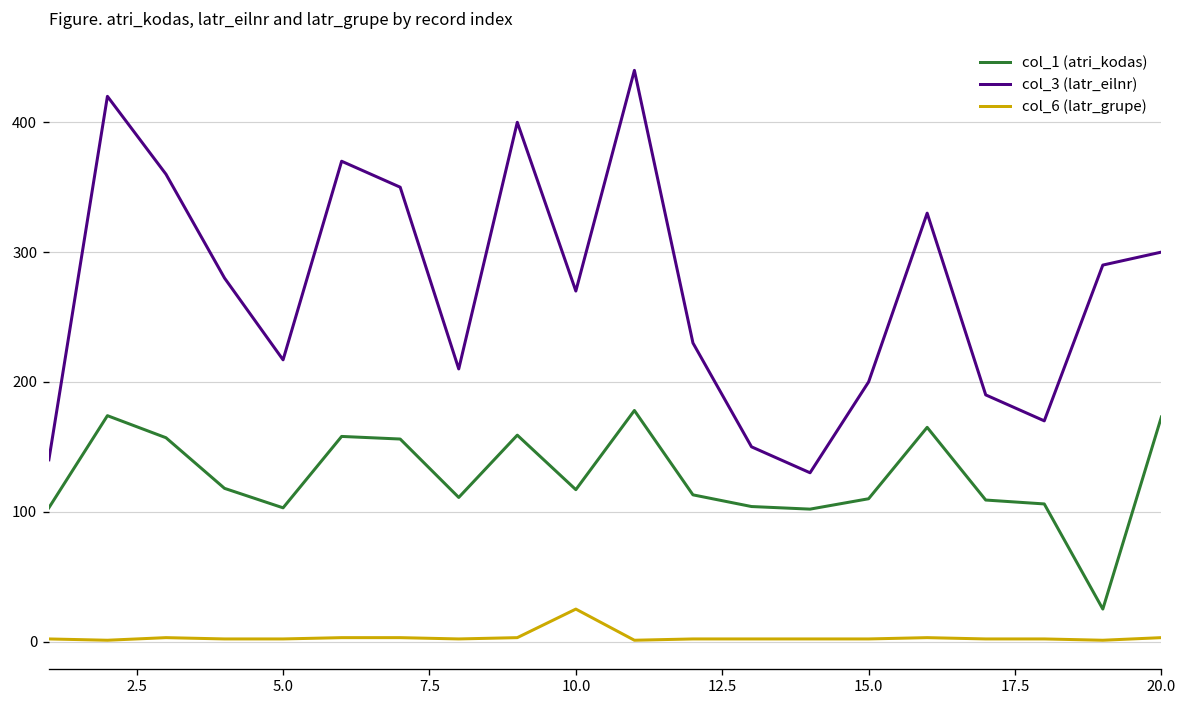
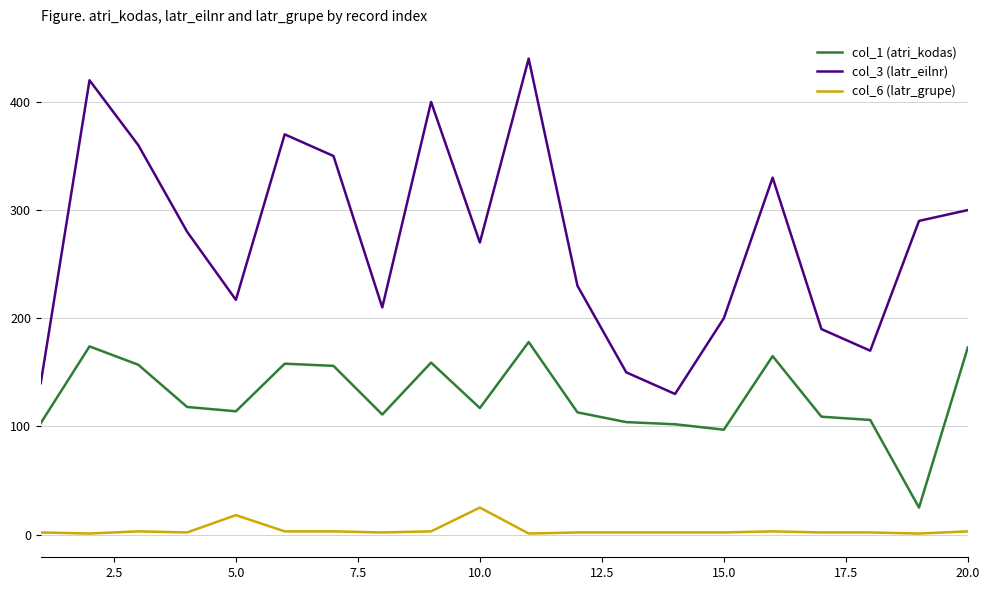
col_1 (atri_kodas), 5.0: 103 -> 114
col_6 (latr_grupe), 5.0: 2 -> 18
col_1 (atri_kodas), 15.0: 110 -> 97
